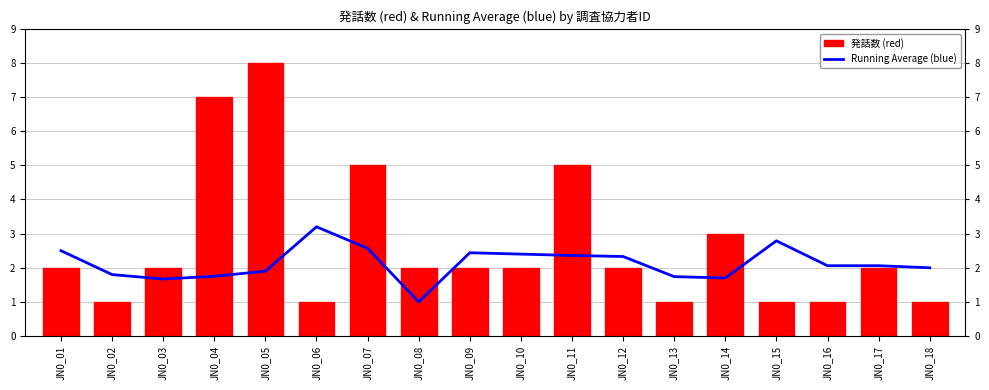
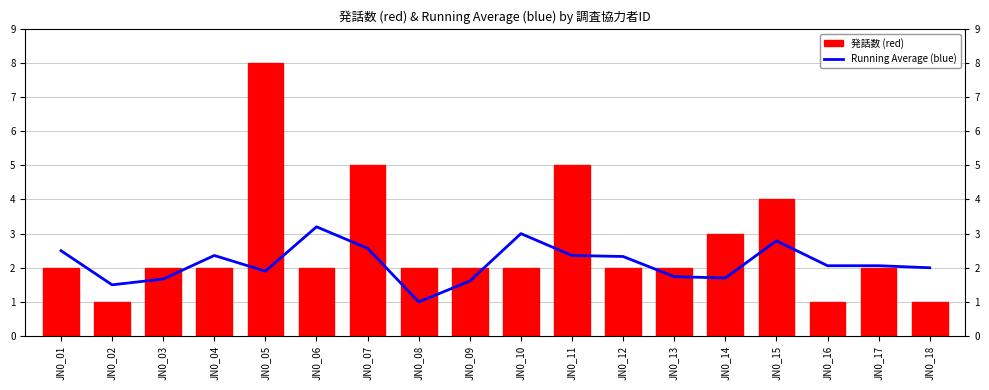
Running Average (blue), JN0_02: 1.8 -> 1.5
Running Average (blue), JN0_04: 1.8 -> 2.4
発話数 (red), JN0_04: 7 -> 2
発話数 (red), JN0_06: 1 -> 2
Running Average (blue), JN0_09: 2.4 -> 1.6
Running Average (blue), JN0_10: 2.4 -> 3.0
発話数 (red), JN0_13: 1 -> 2
発話数 (red), JN0_15: 1 -> 4
